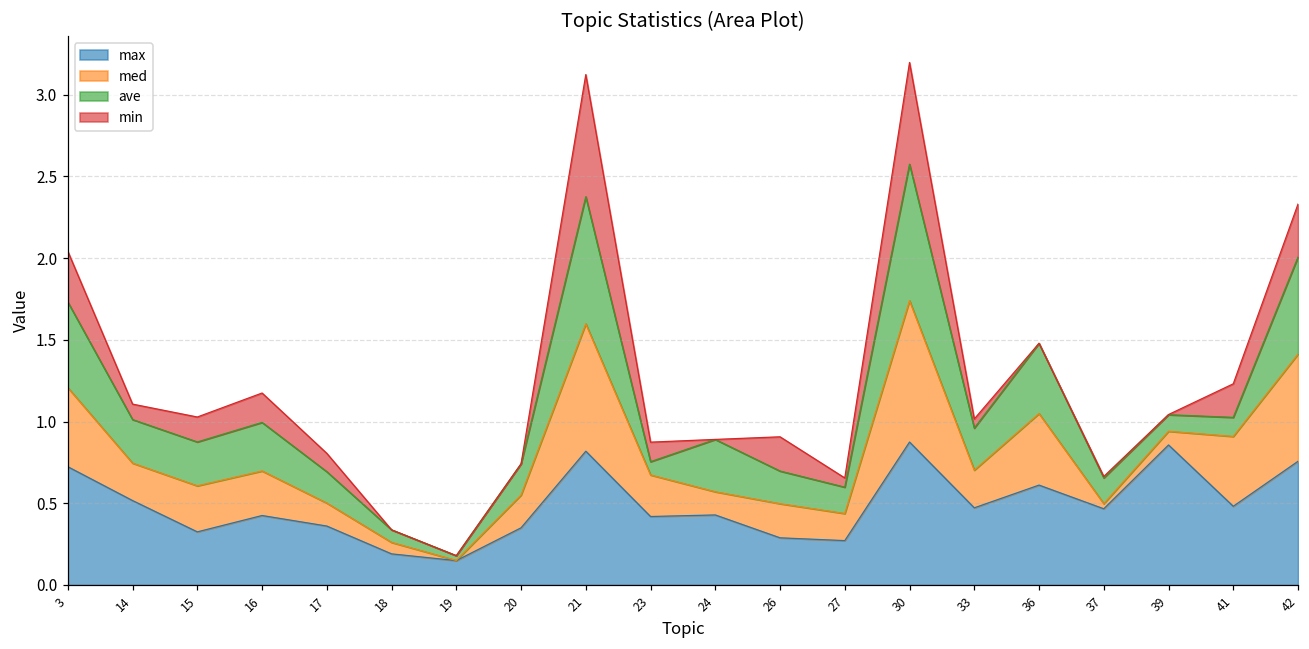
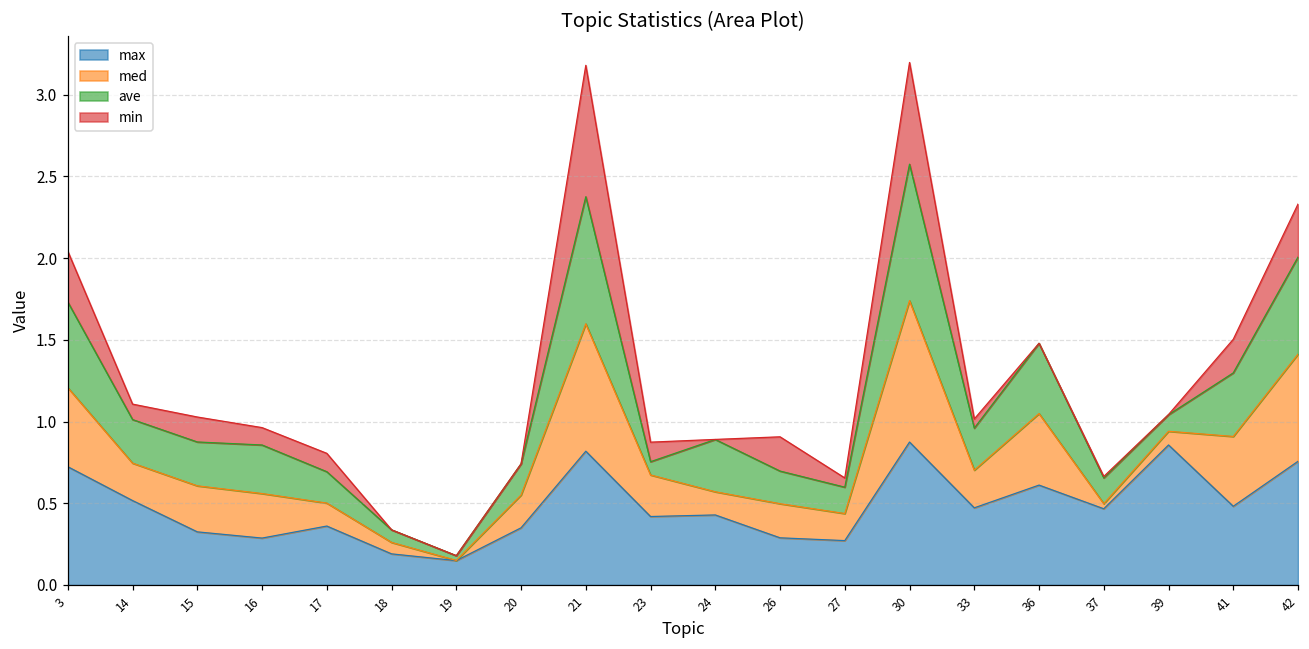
max, 16: 0.43 -> 0.29
min, 16: 0.18 -> 0.11
min, 21: 0.75 -> 0.80
ave, 41: 0.12 -> 0.39
